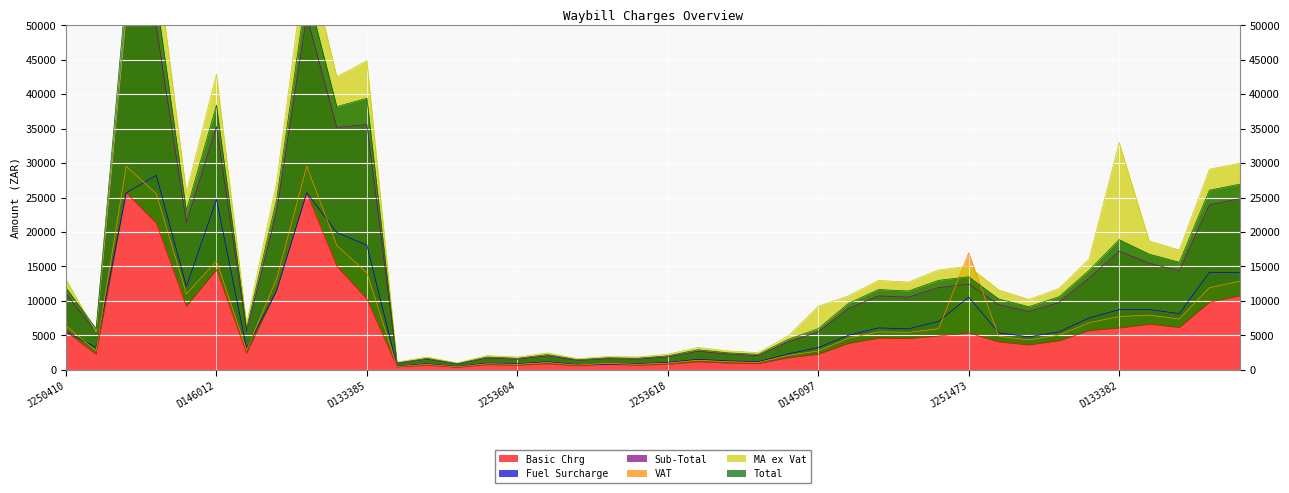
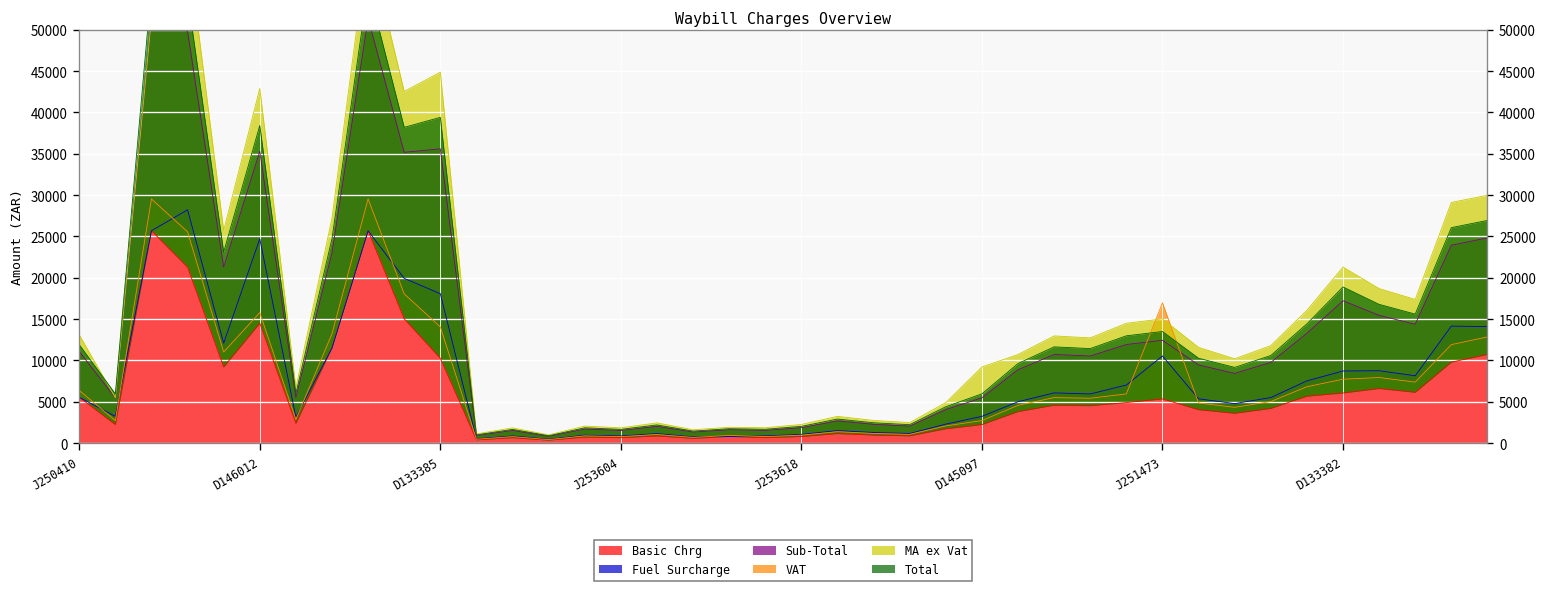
MA ex Vat, D133382: 27000 -> 15000
